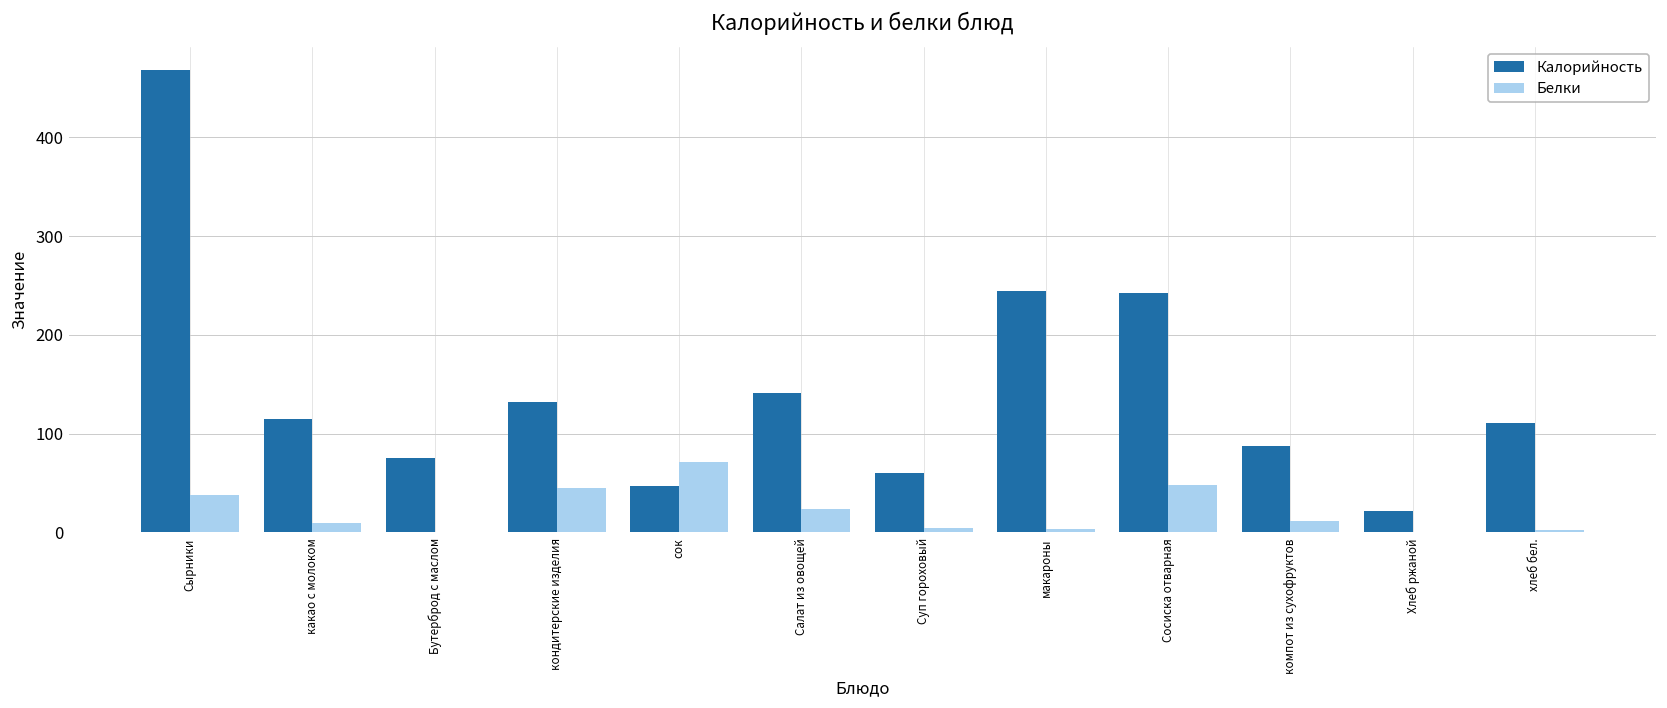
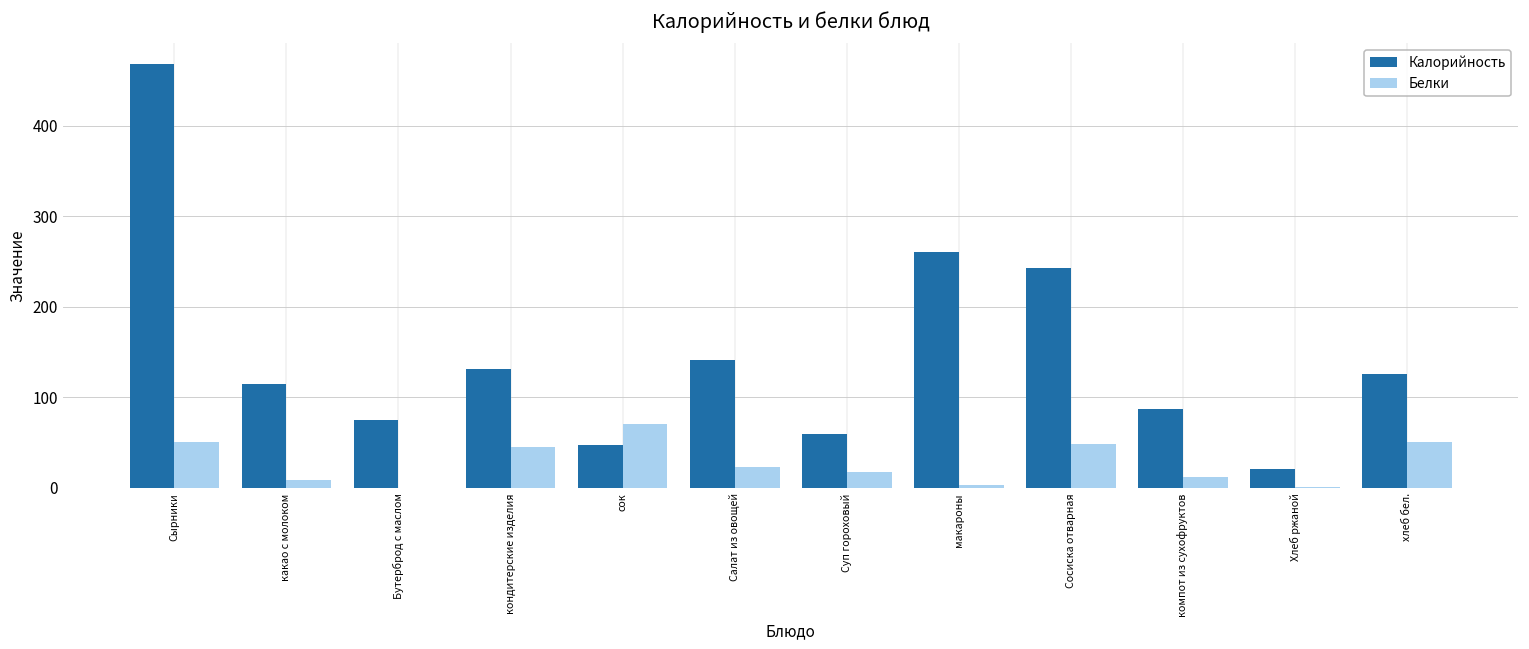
Белки, Сырники: 40 -> 50
Белки, Суп гороховый: 0 -> 20
Калорийность, макароны: 240 -> 260
Калорийность, хлеб бел.: 110 -> 130
Белки, хлеб бел.: 0 -> 50
